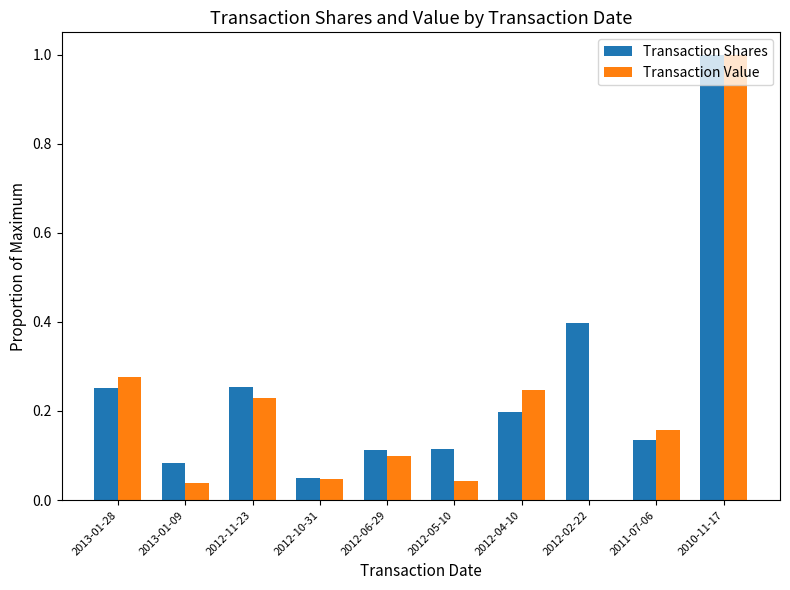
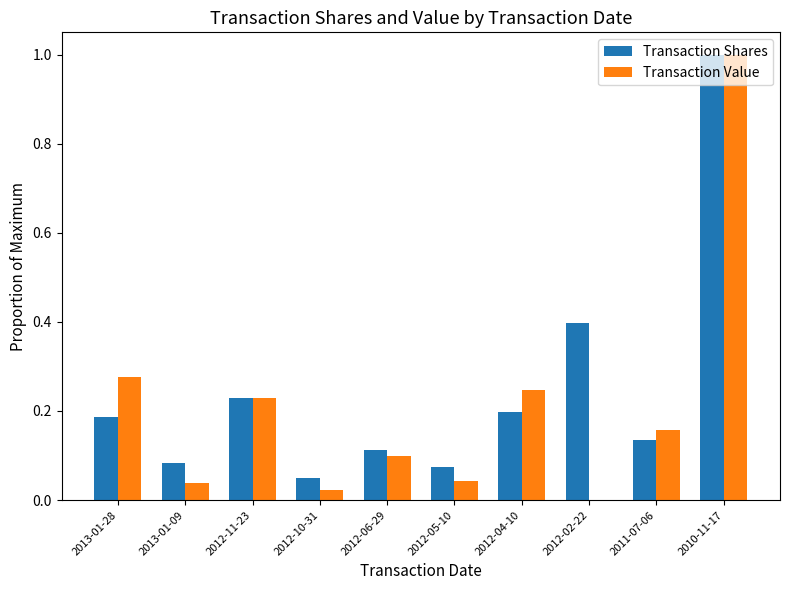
Transaction Shares, 2013-01-28: 0.25 -> 0.19
Transaction Shares, 2012-11-23: 0.25 -> 0.23
Transaction Value, 2012-10-31: 0.05 -> 0.02
Transaction Shares, 2012-05-10: 0.12 -> 0.07
